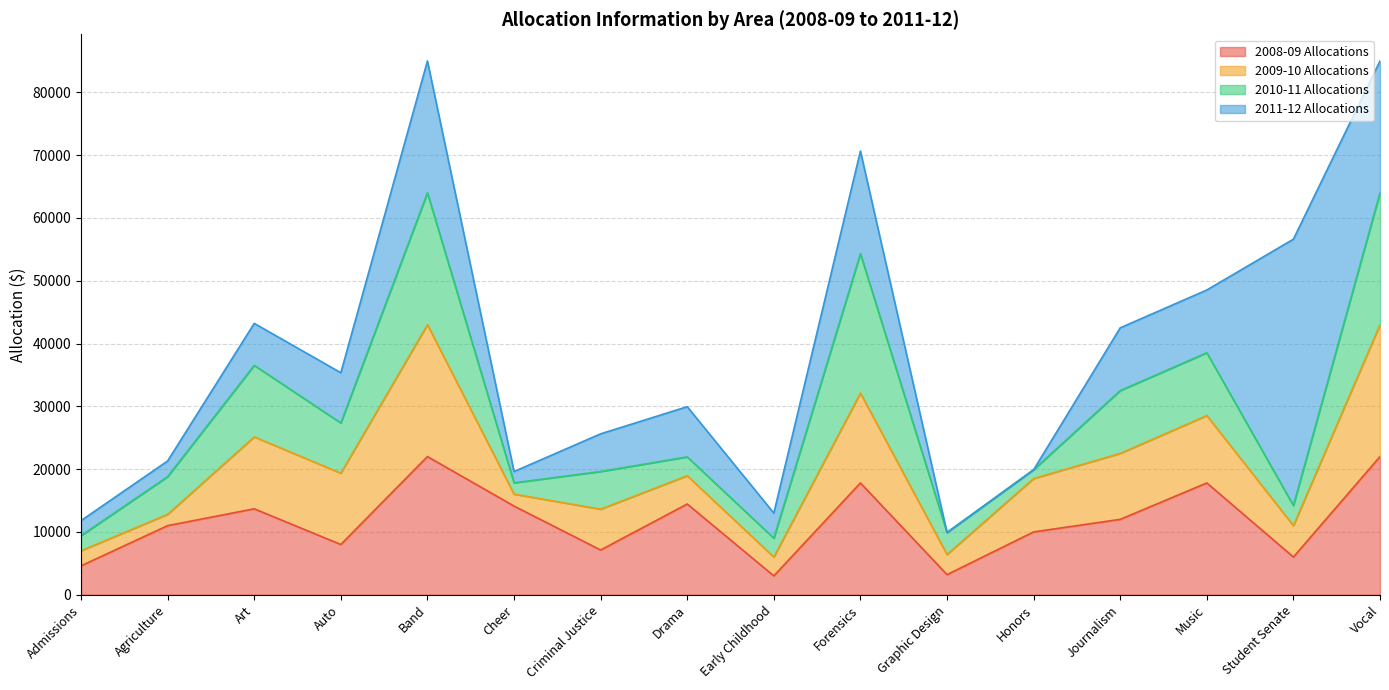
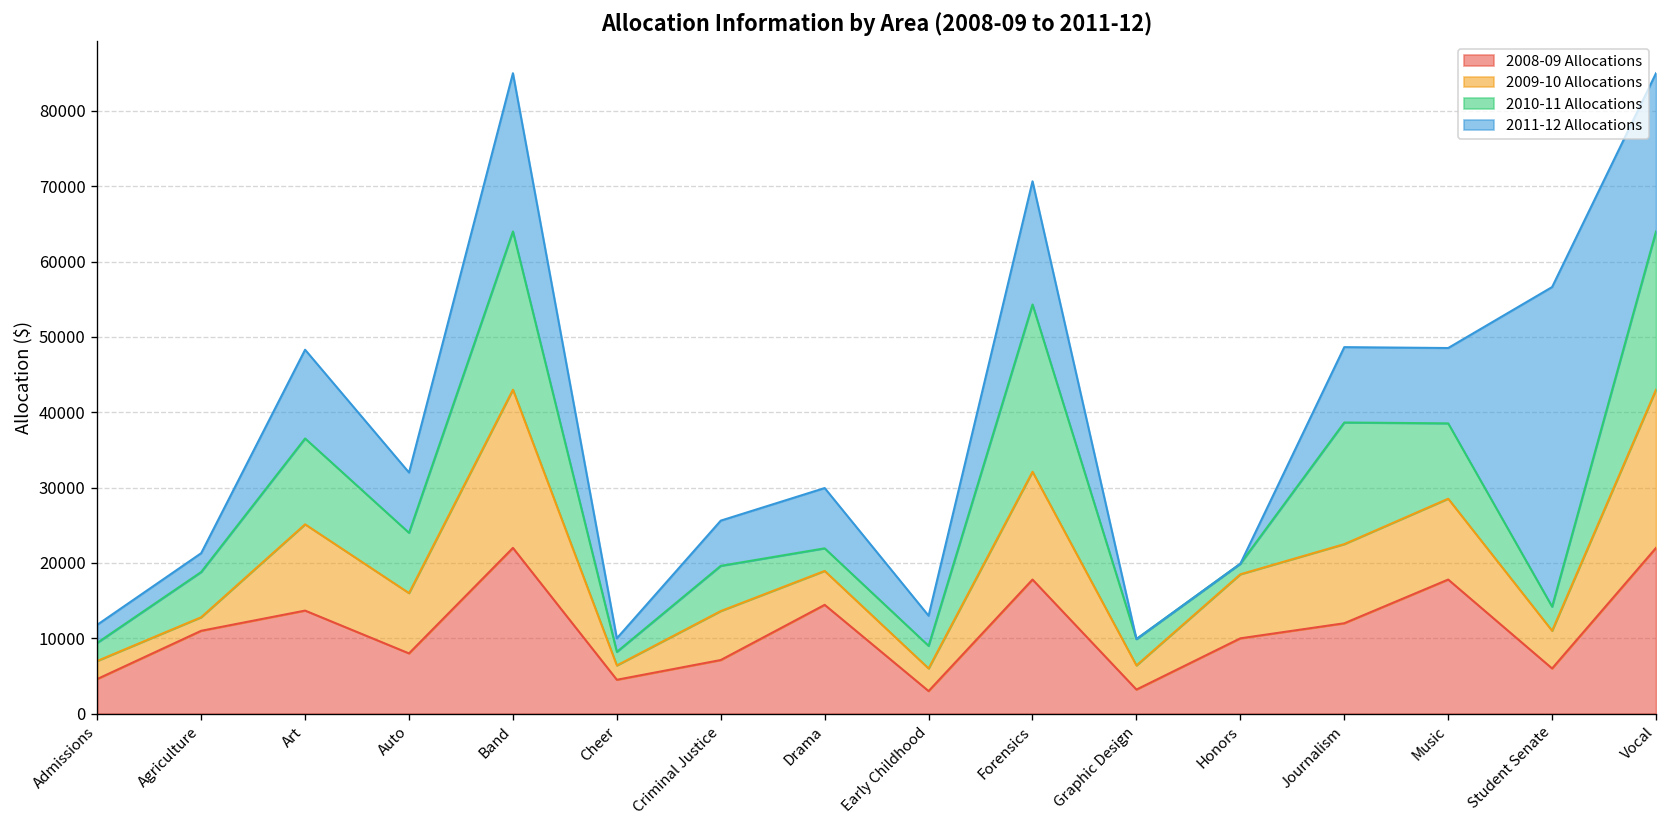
2011-12 Allocations, Art: 7000 -> 12000
2009-10 Allocations, Auto: 11000 -> 8000
2008-09 Allocations, Cheer: 14000 -> 5000
2010-11 Allocations, Journalism: 10000 -> 16000
